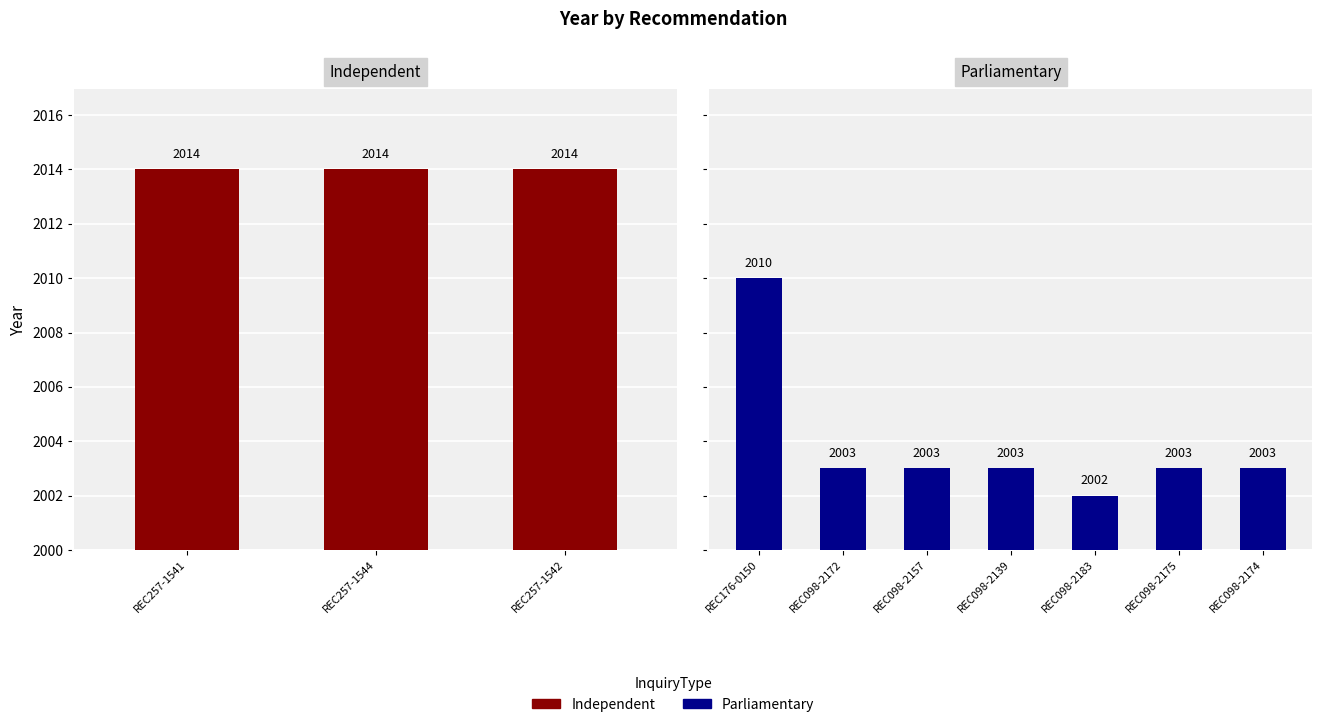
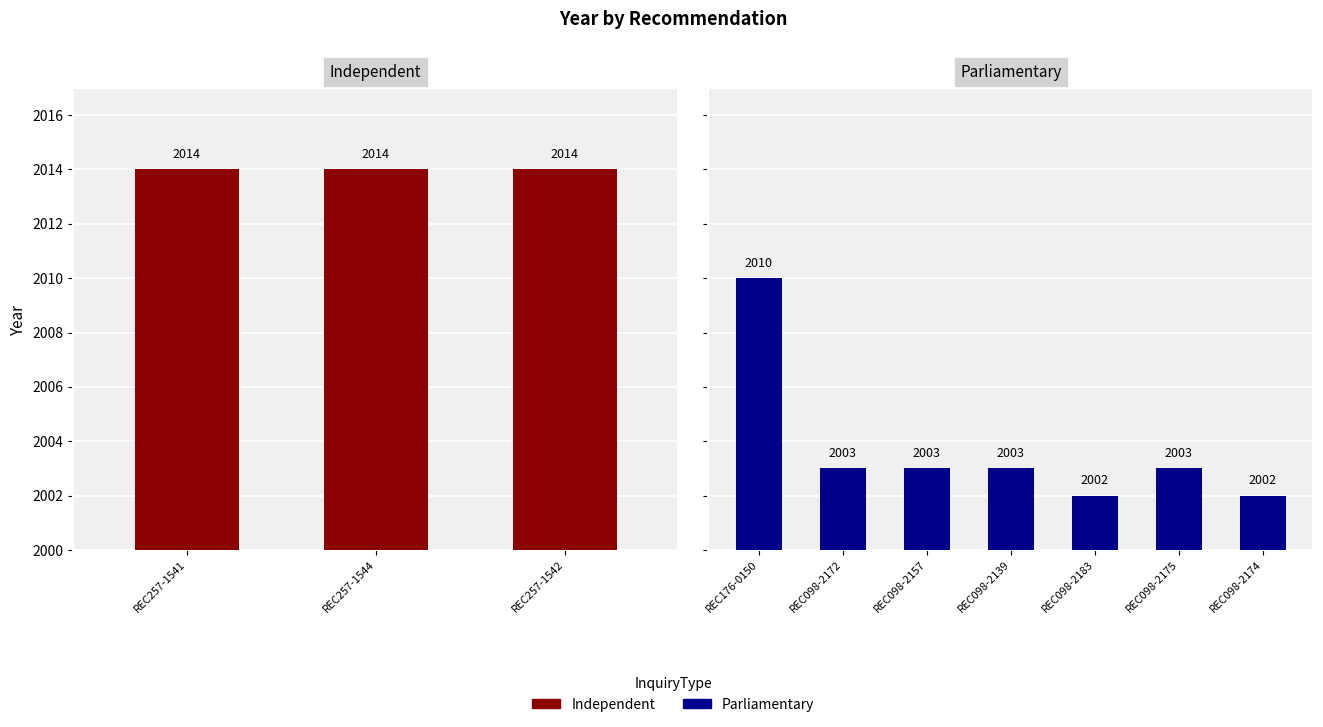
Parliamentary, REC098-2174: 2003 -> 2002
